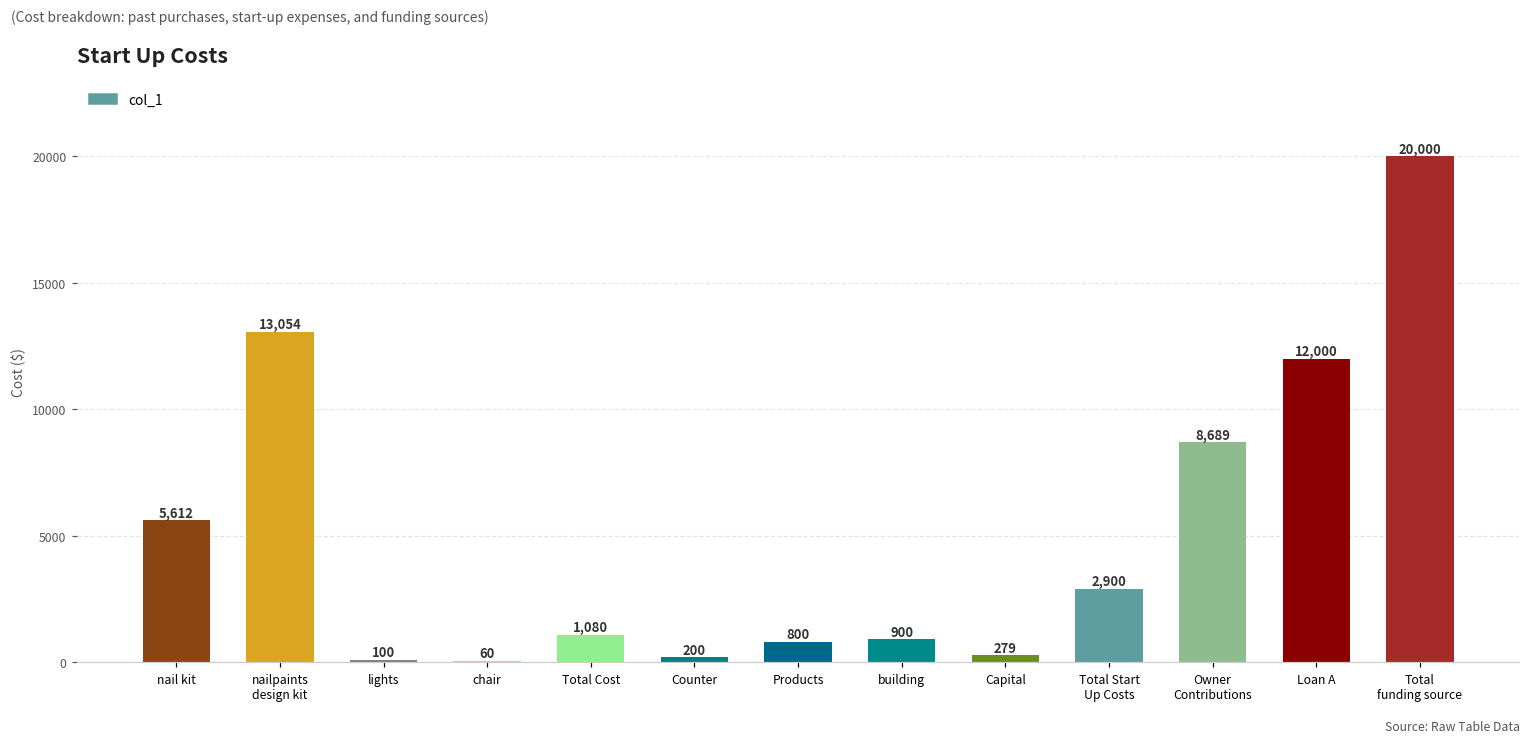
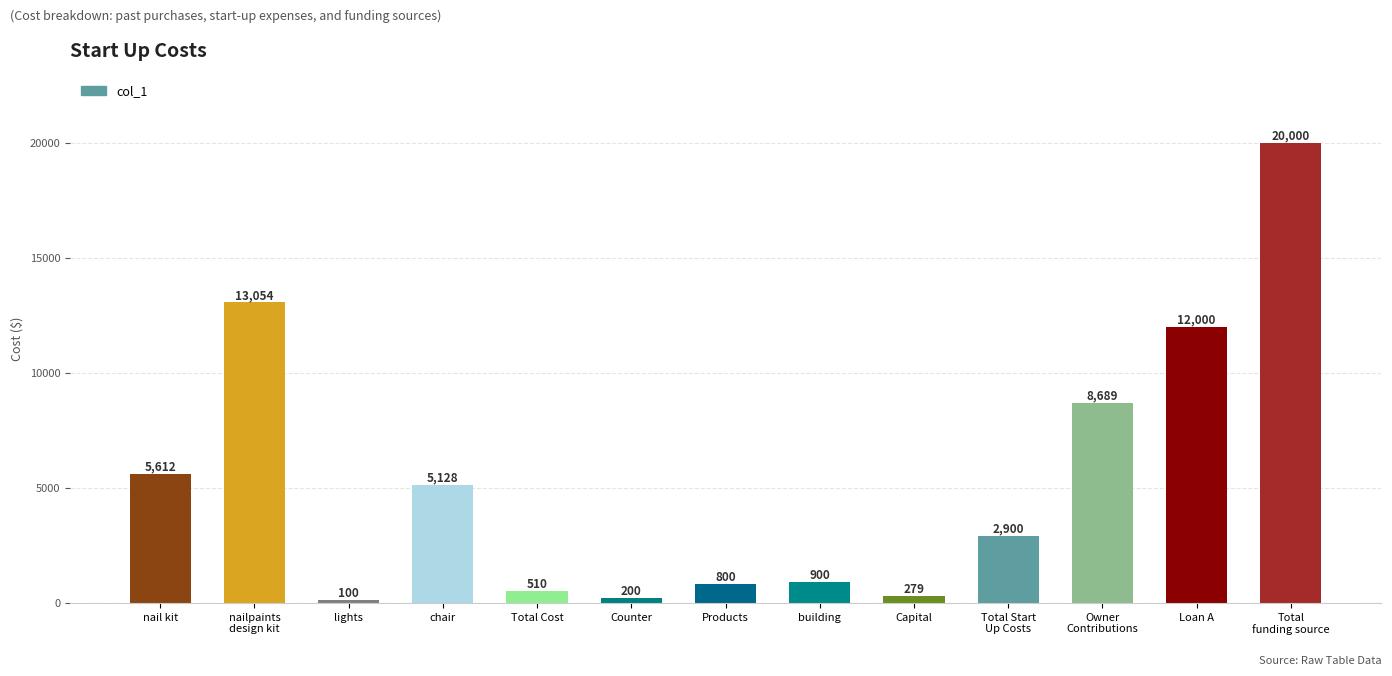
chair: 60 -> 5,128
Total Cost: 1,080 -> 510
